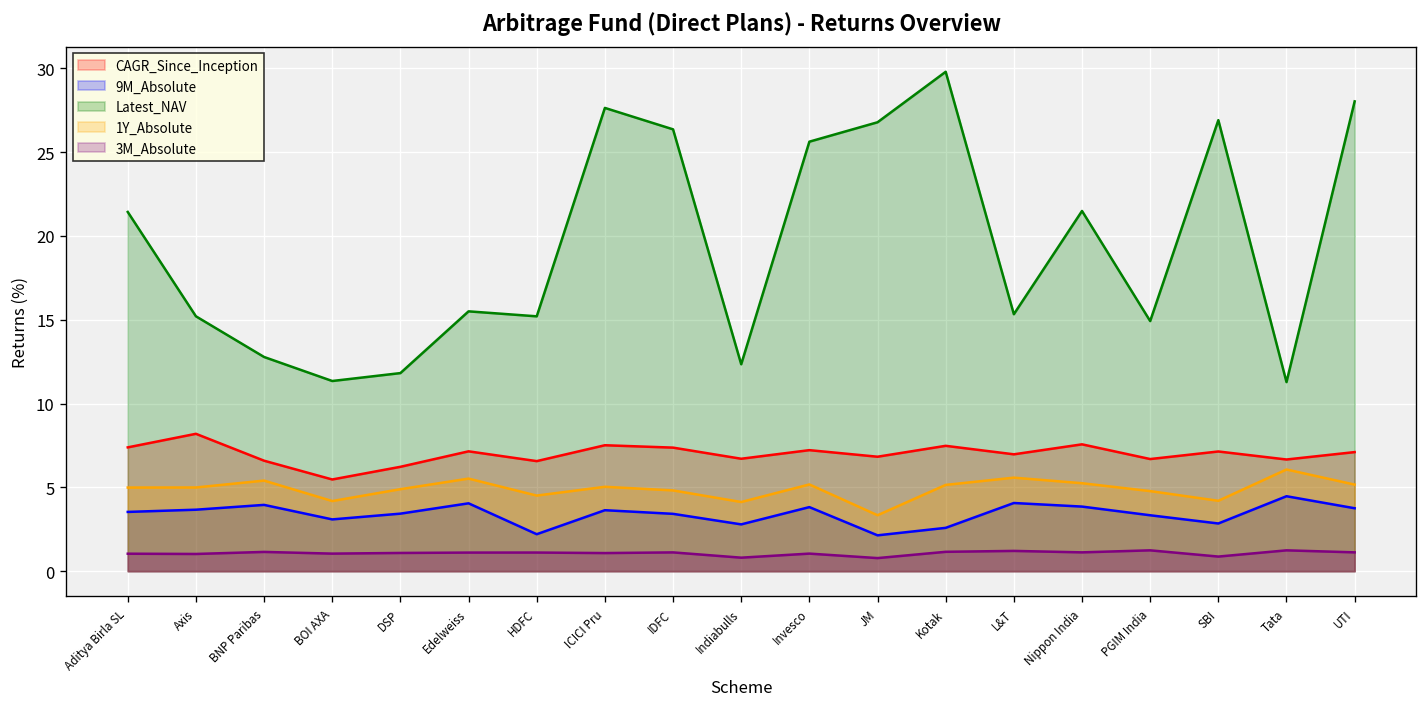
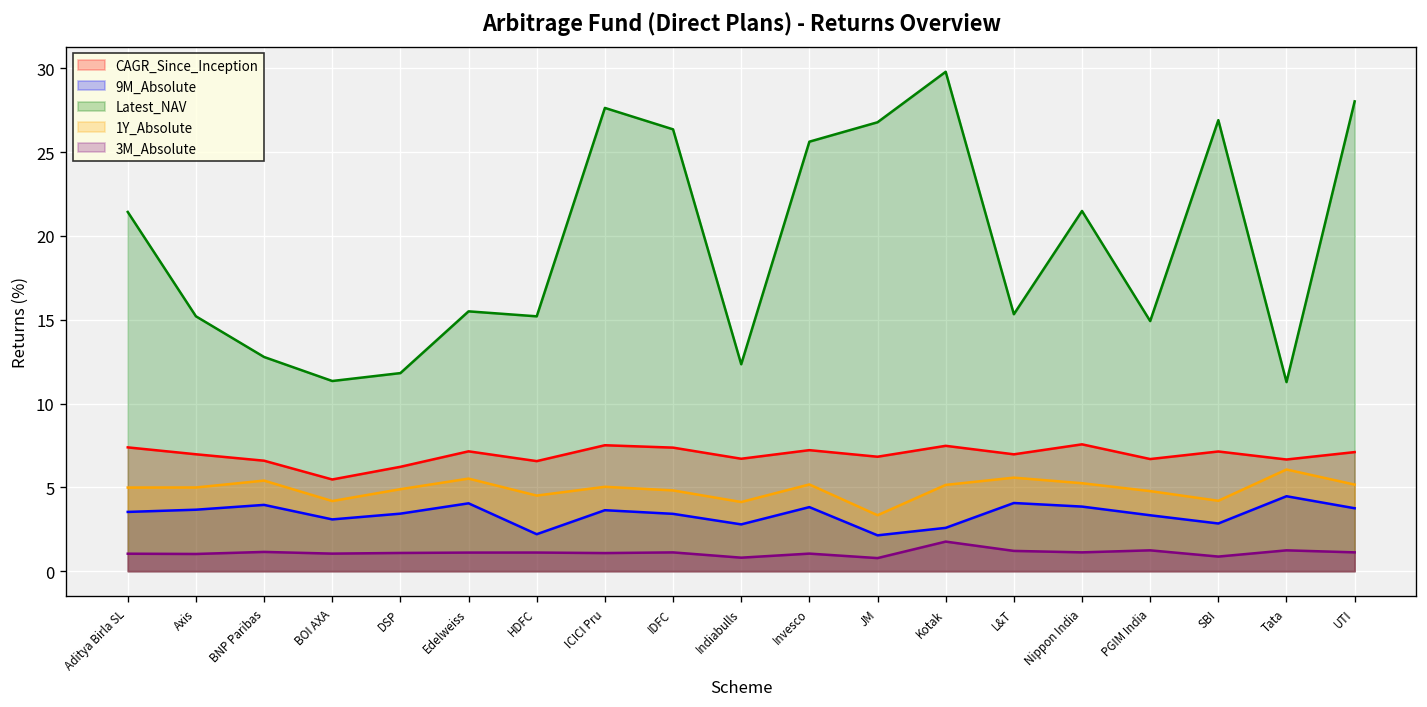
CAGR_Since_Inception, Axis: 8.2 -> 7.0
3M_Absolute, Kotak: 1.2 -> 1.8
